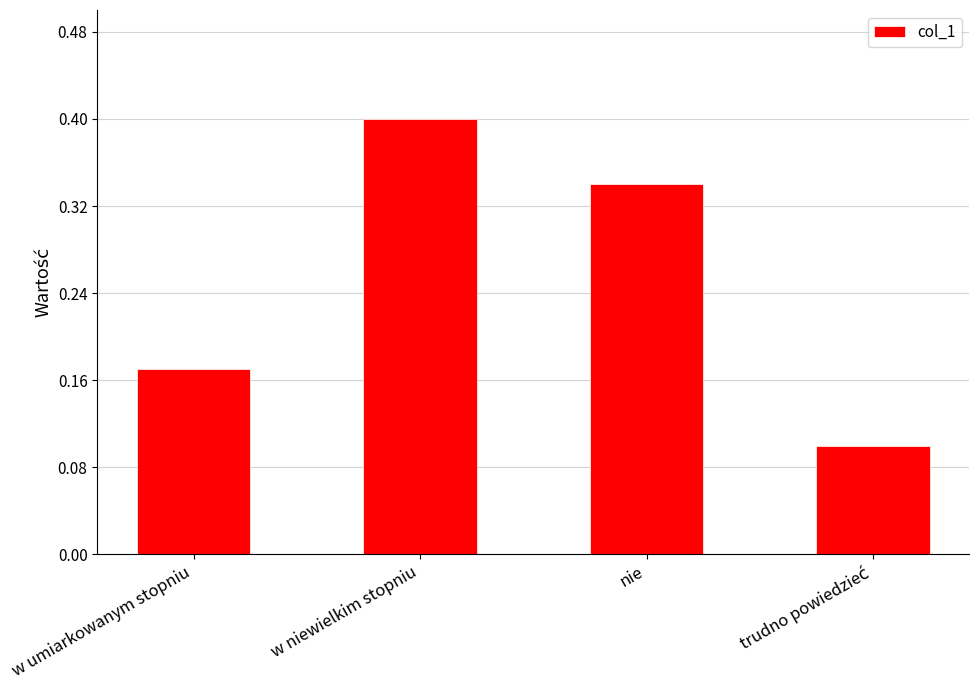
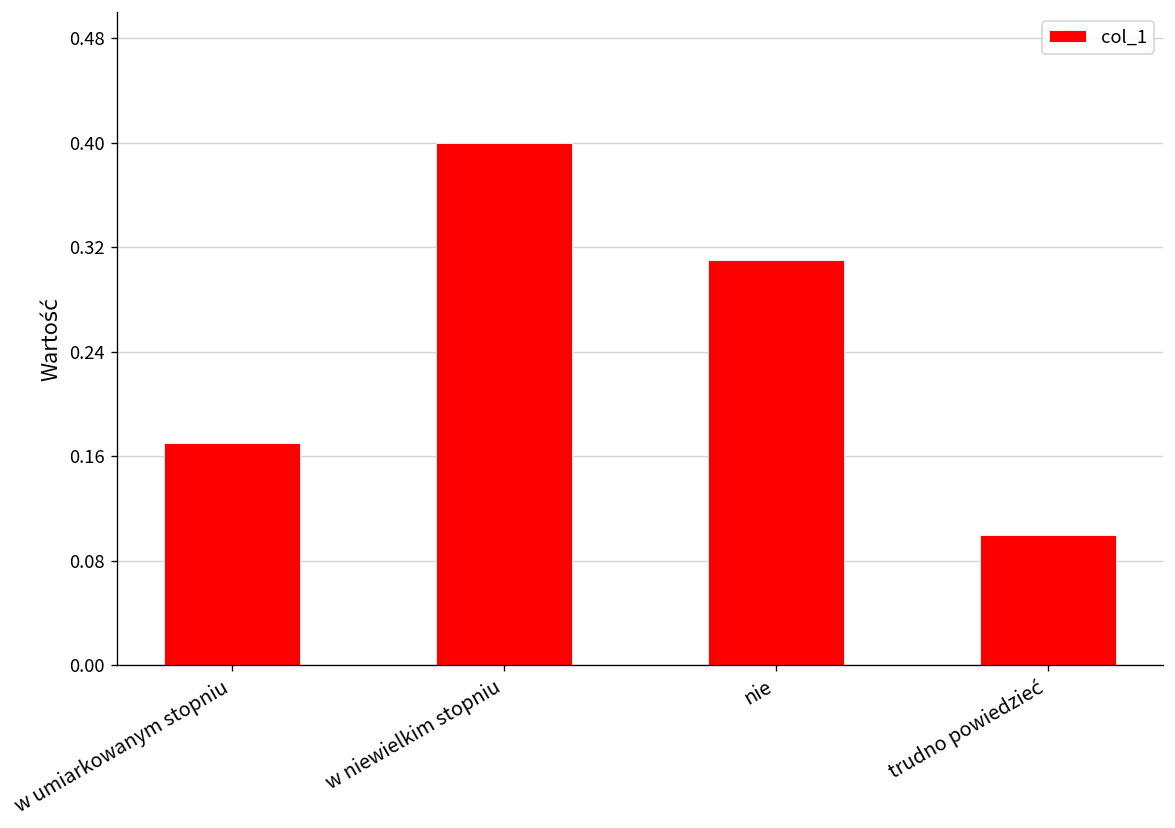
nie: 0.34 -> 0.31
